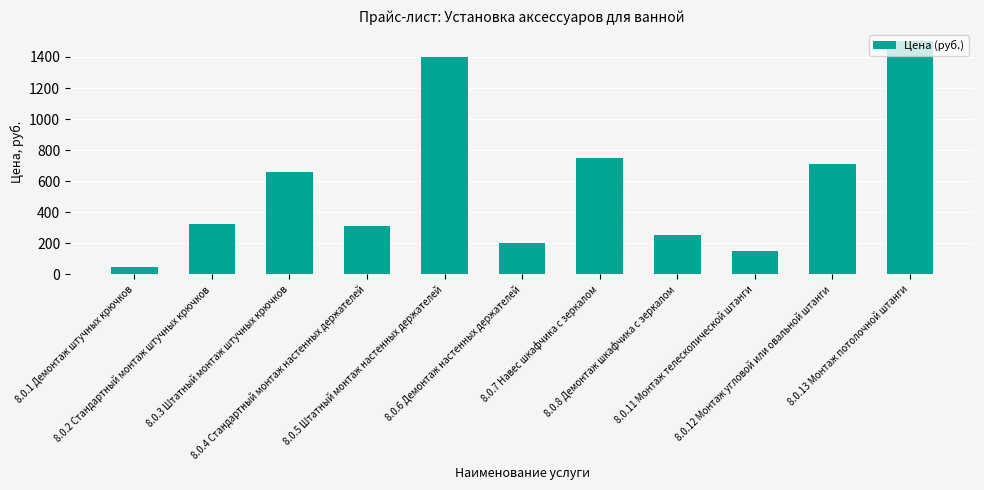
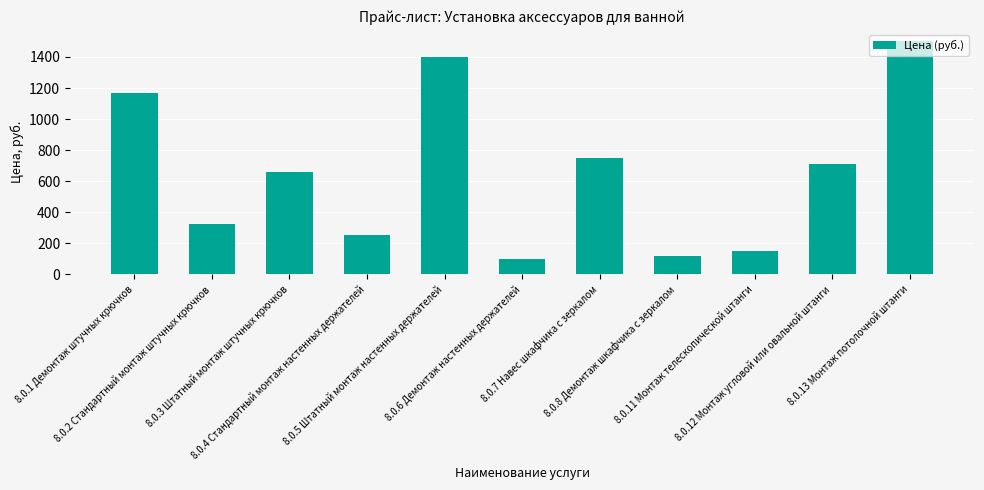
8.0.1 Демонтаж штучных крючков: 50 -> 1170
8.0.4 Стандартный монтаж настенных держателей: 310 -> 250
8.0.6 Демонтаж настенных держателей: 200 -> 100
8.0.8 Демонтаж шкафчика с зеркалом: 250 -> 120
